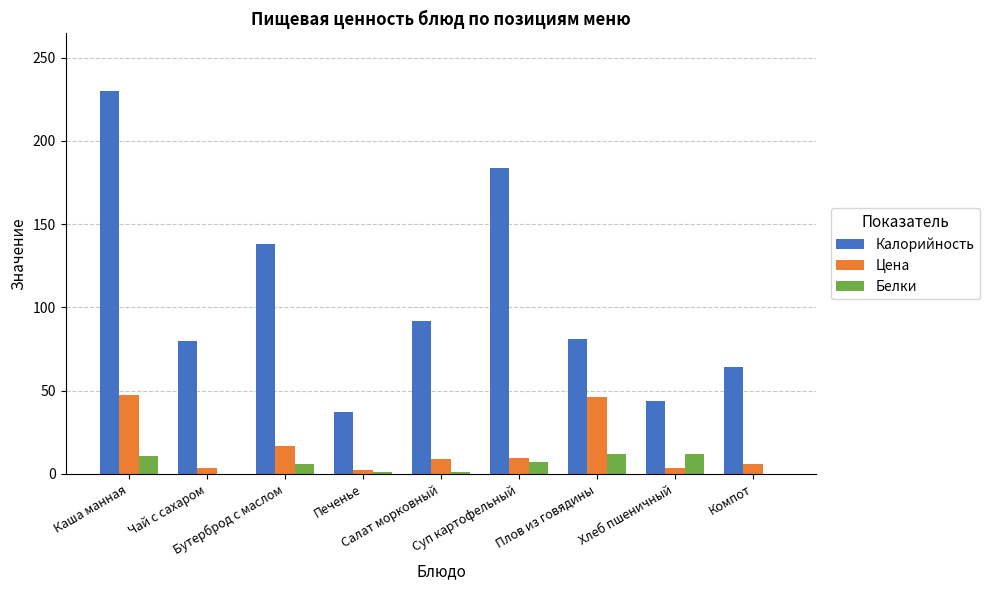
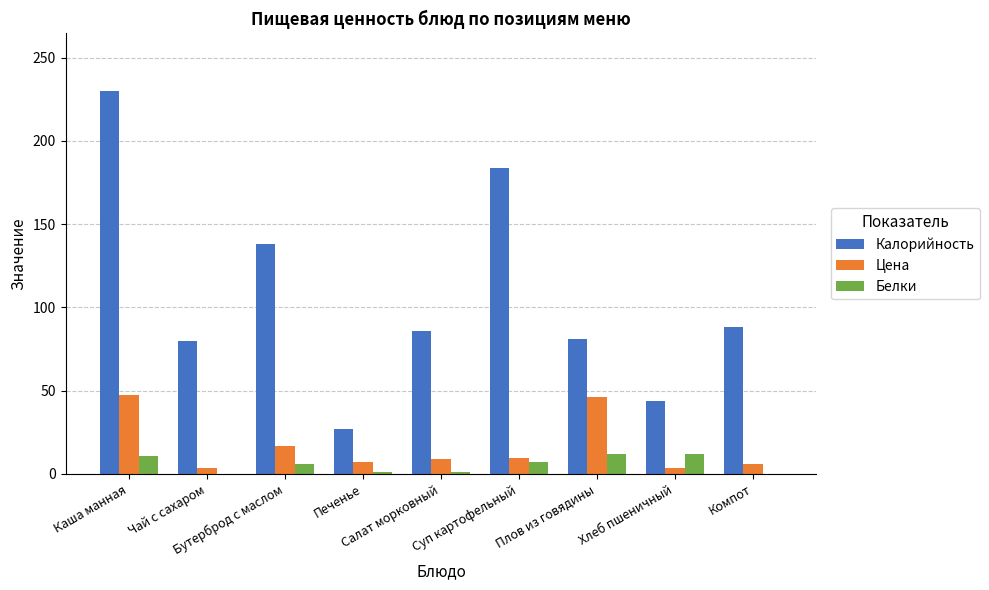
Калорийность, Печенье: 37 -> 27
Цена, Печенье: 2 -> 7
Калорийность, Салат морковный: 92 -> 86
Калорийность, Компот: 64 -> 88
